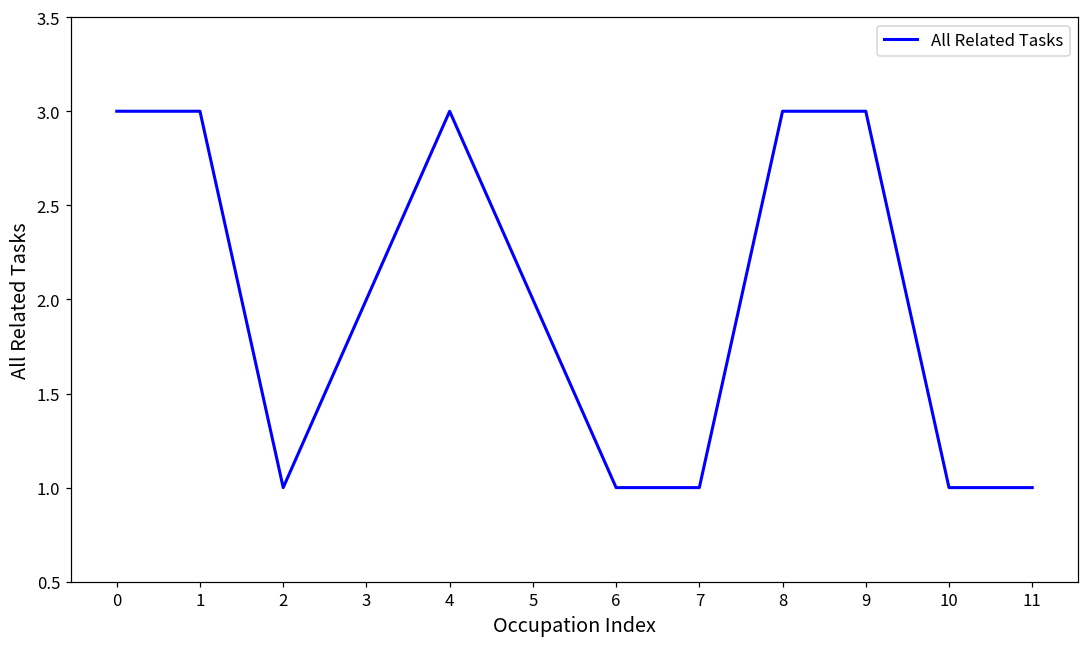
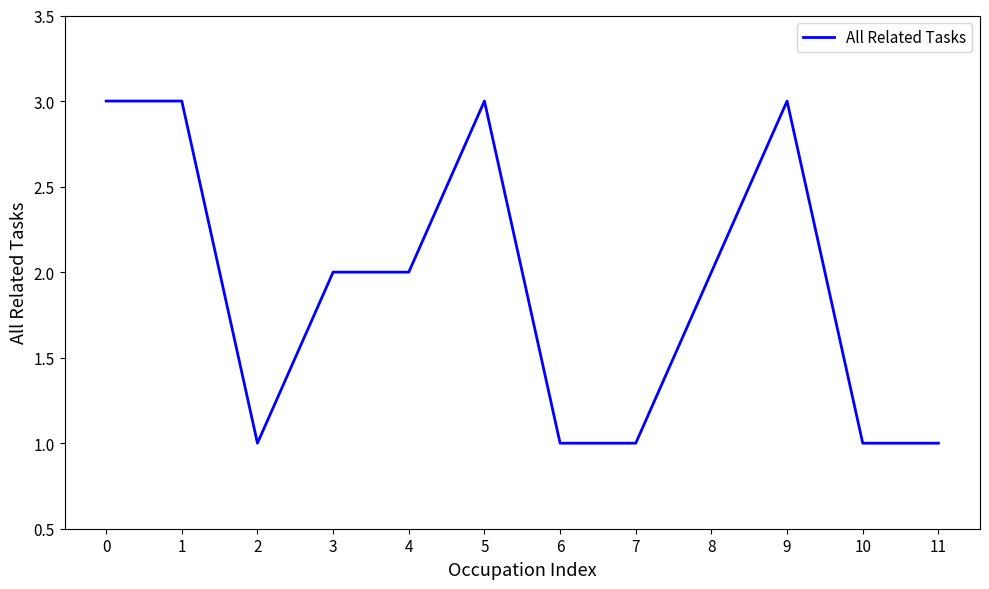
4: 3 -> 2
5: 2 -> 3
8: 3 -> 2
